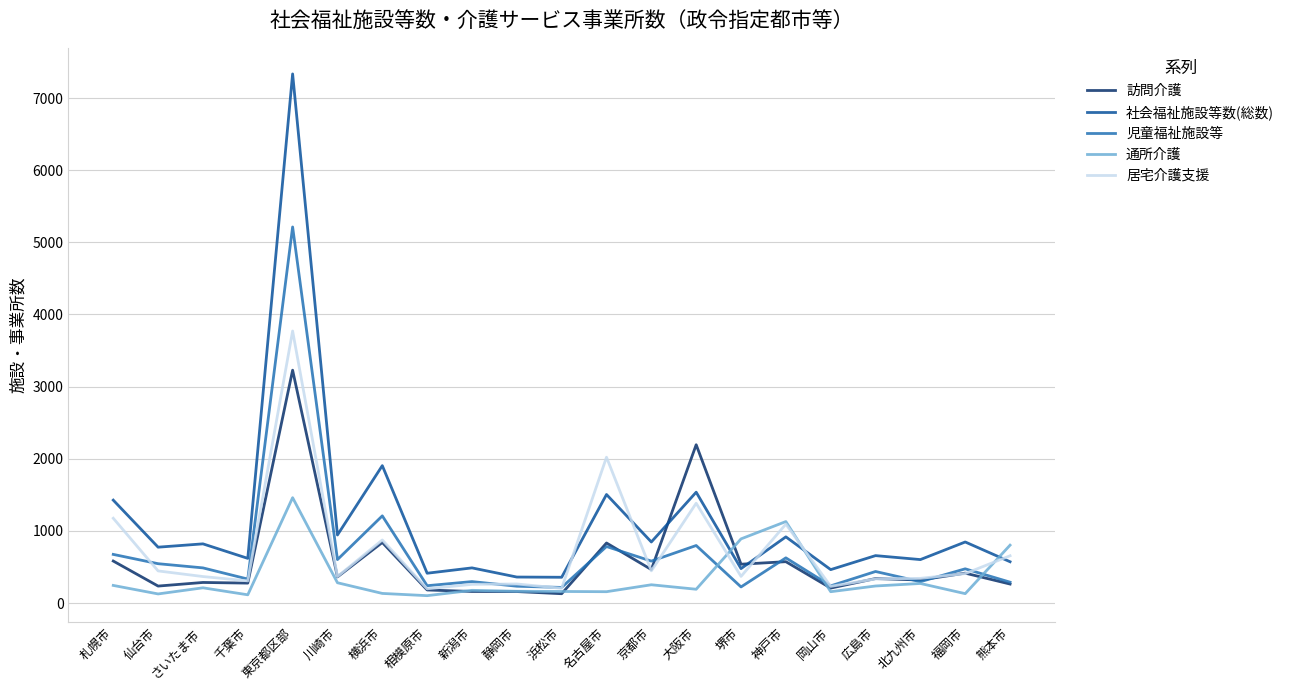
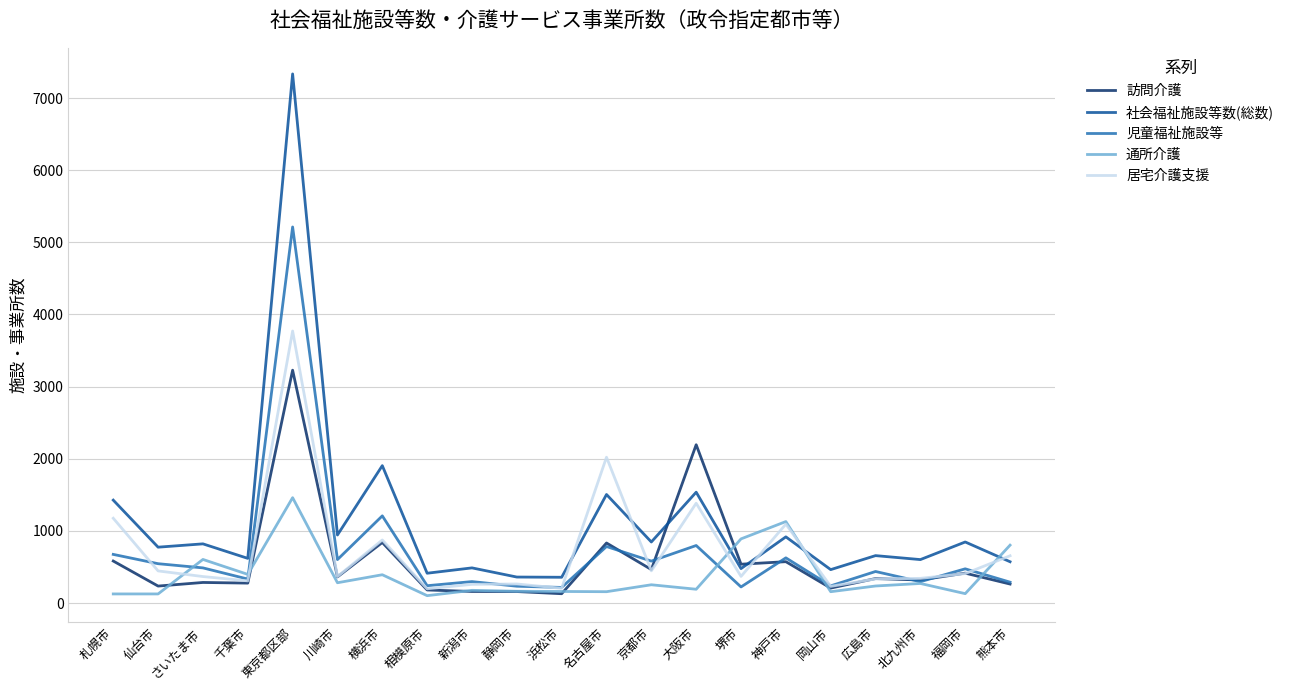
通所介護, 札幌市: 200 -> 100
通所介護, さいたま市: 200 -> 600
通所介護, 千葉市: 100 -> 400
通所介護, 横浜市: 100 -> 400
